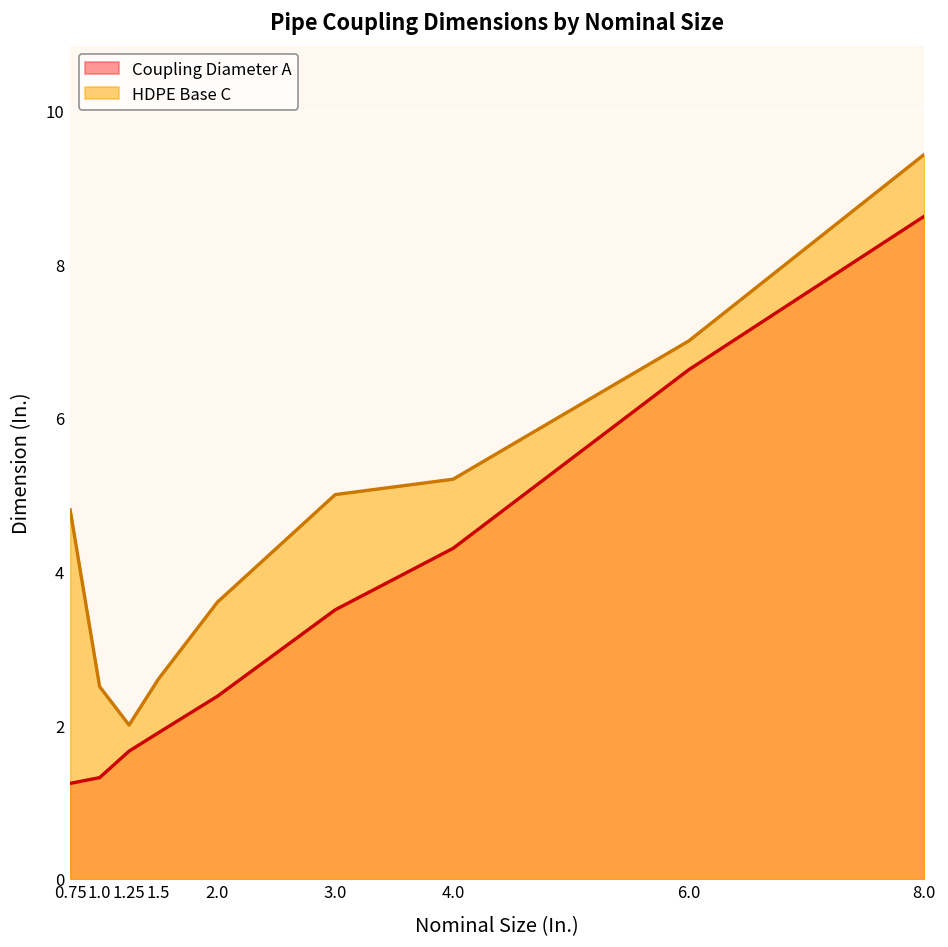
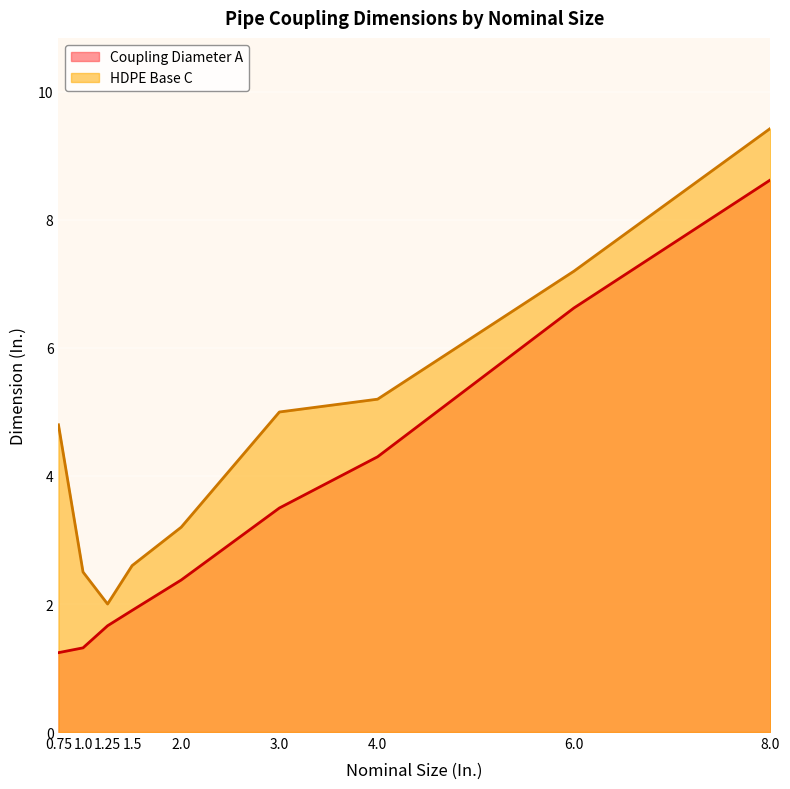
HDPE Base C, 2.0: 3.6 -> 3.2
HDPE Base C, 6.0: 7.0 -> 7.2
